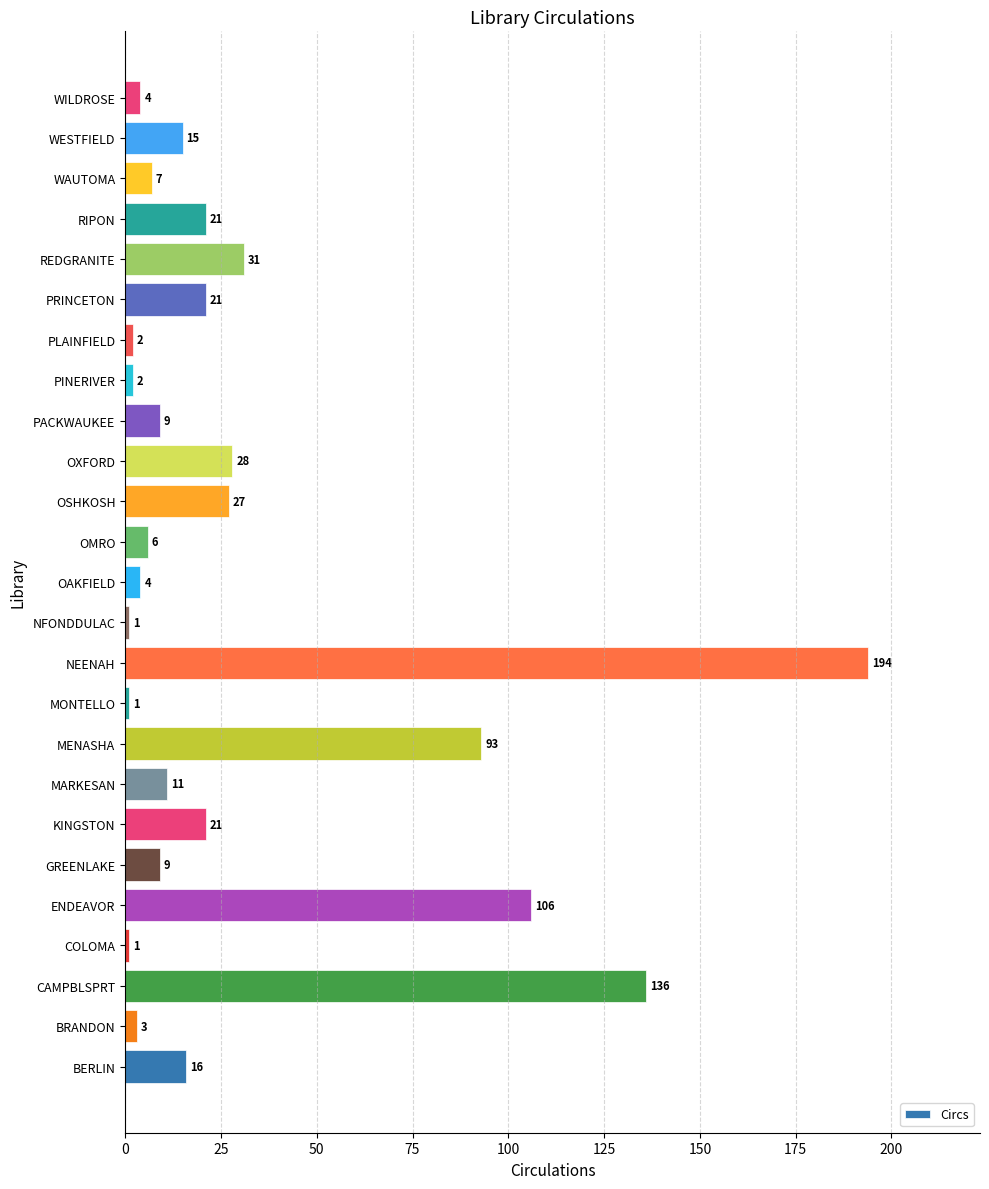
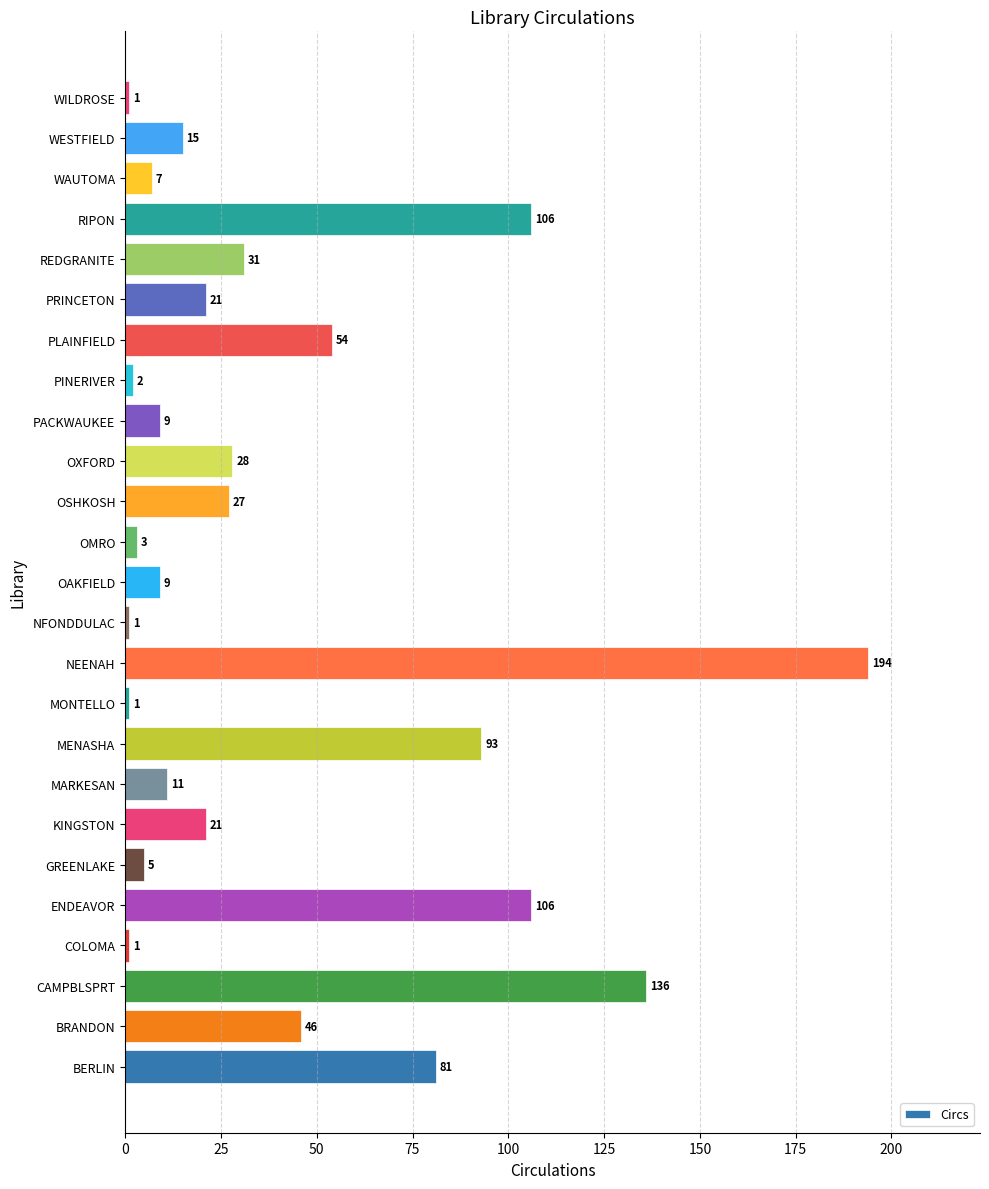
WILDROSE: 4 -> 1
RIPON: 21 -> 106
PLAINFIELD: 2 -> 54
OMRO: 6 -> 3
OAKFIELD: 4 -> 9
GREENLAKE: 9 -> 5
BRANDON: 3 -> 46
BERLIN: 16 -> 81
